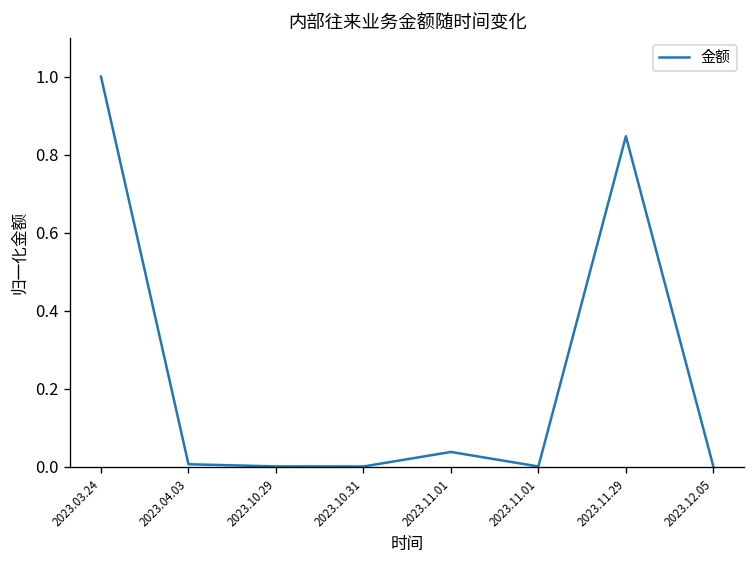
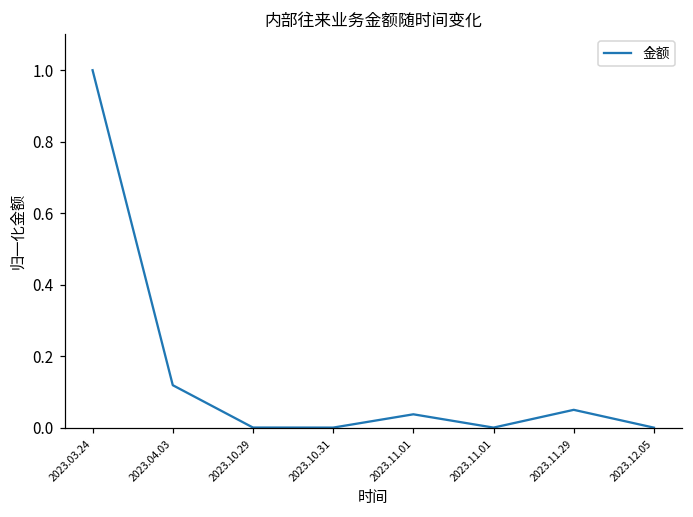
2023.04.03: 0.01 -> 0.12
2023.11.29: 0.85 -> 0.05
